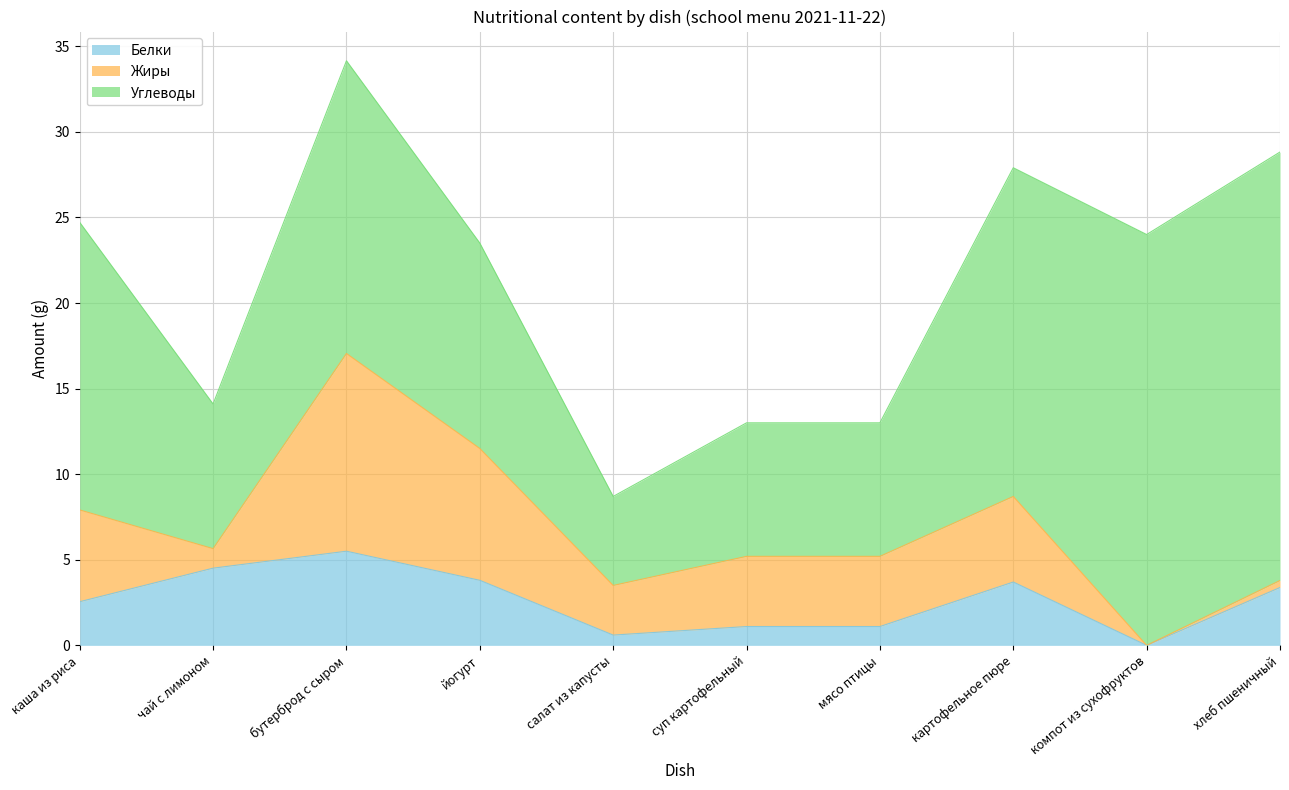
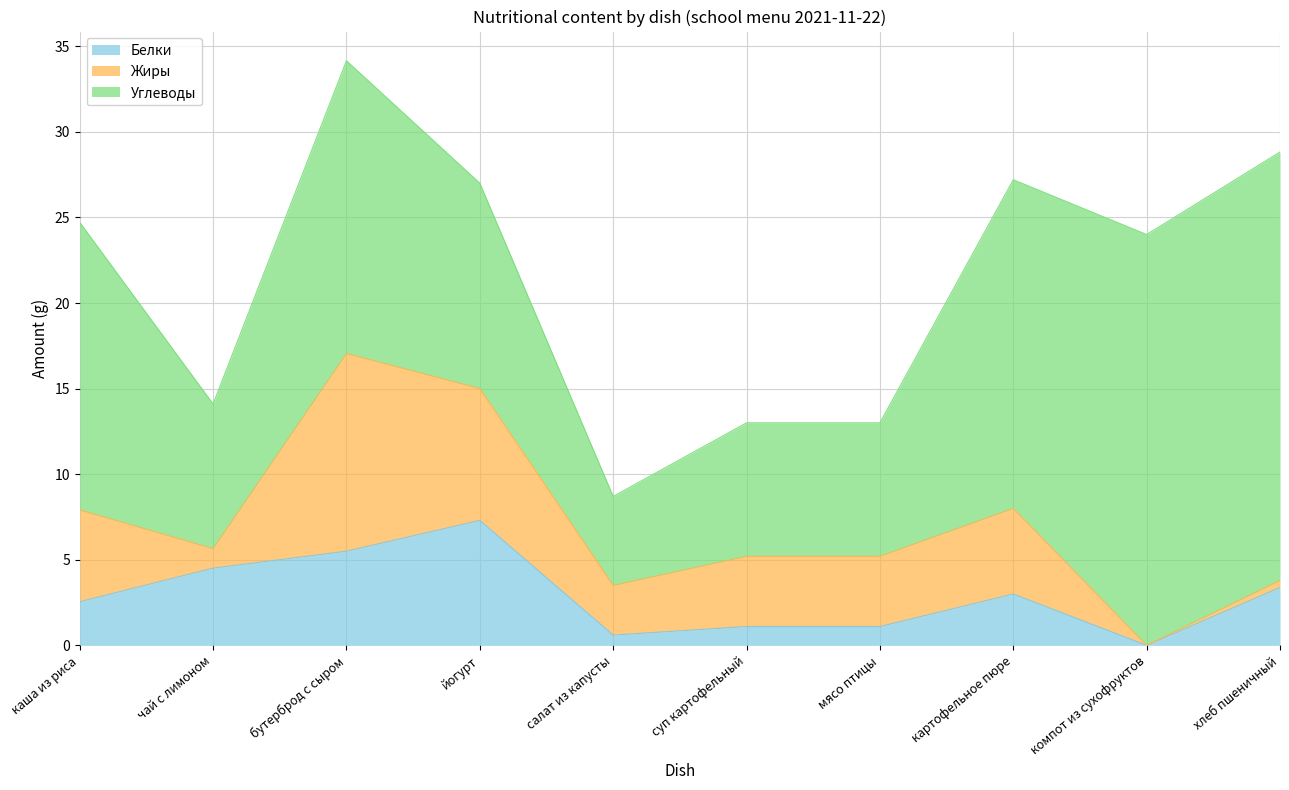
Белки, йогурт: 3.8 -> 7.3
Белки, картофельное пюре: 3.7 -> 3.0
